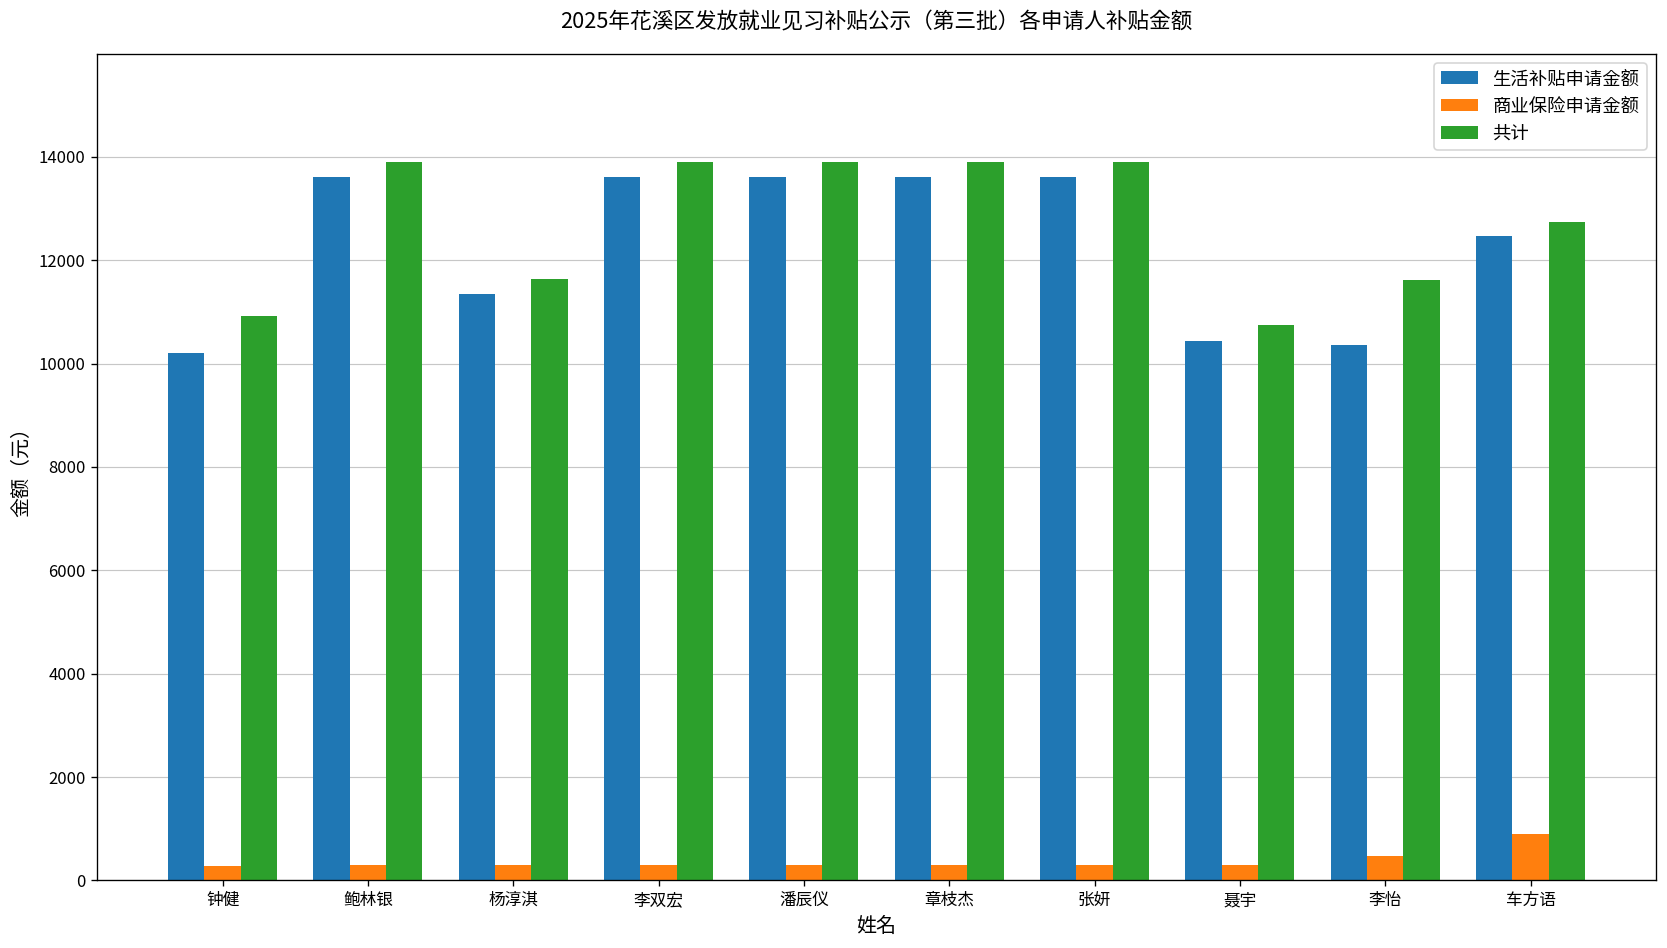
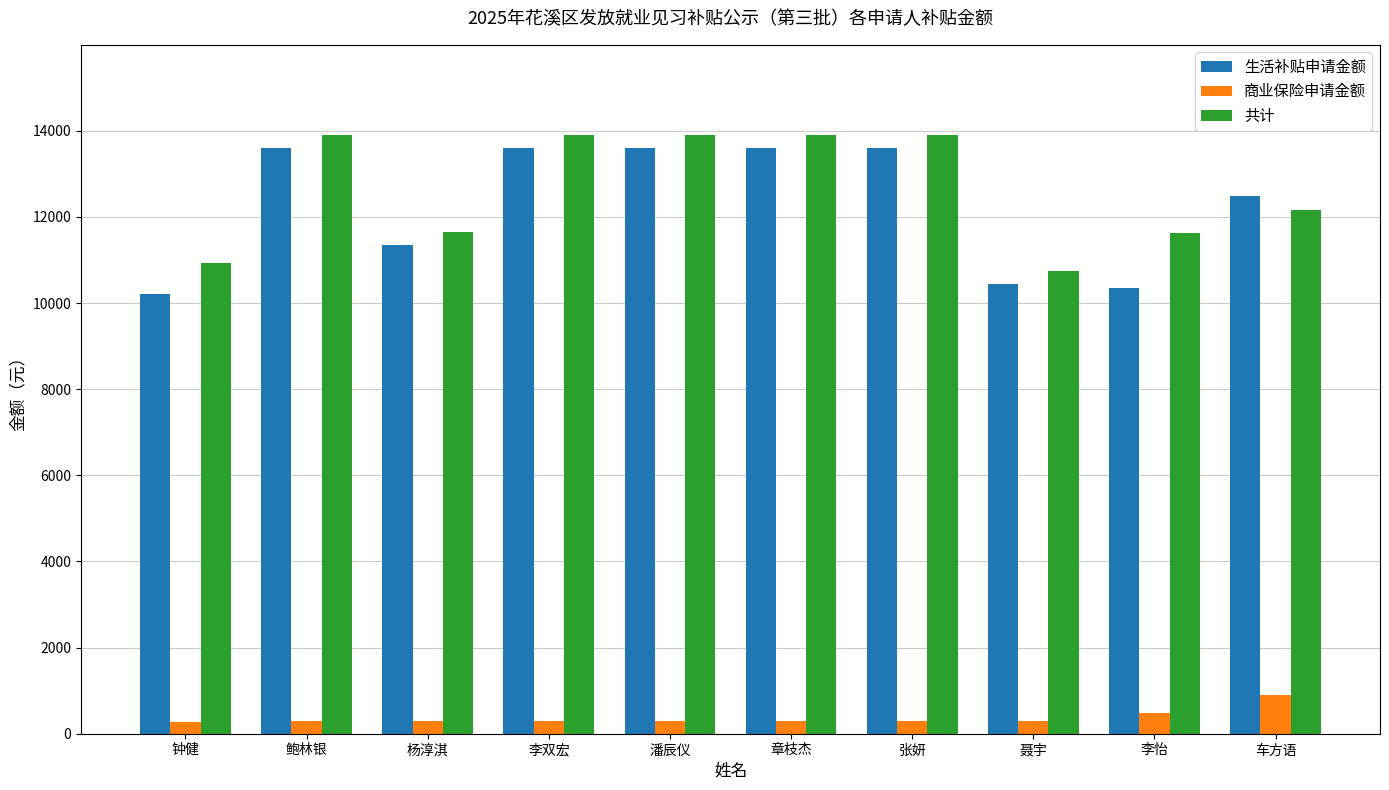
共计, 车方语: 12700 -> 12200
